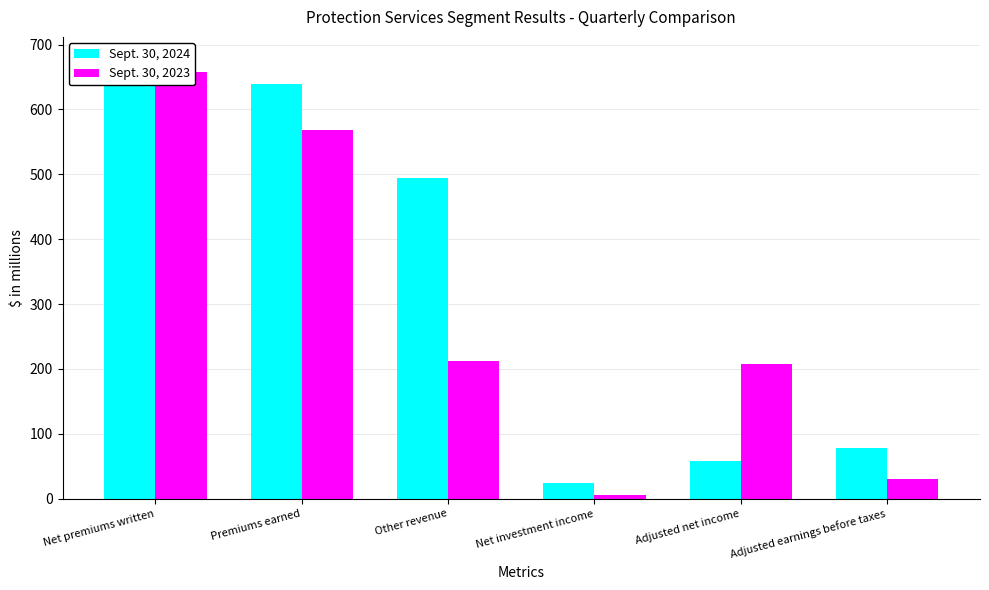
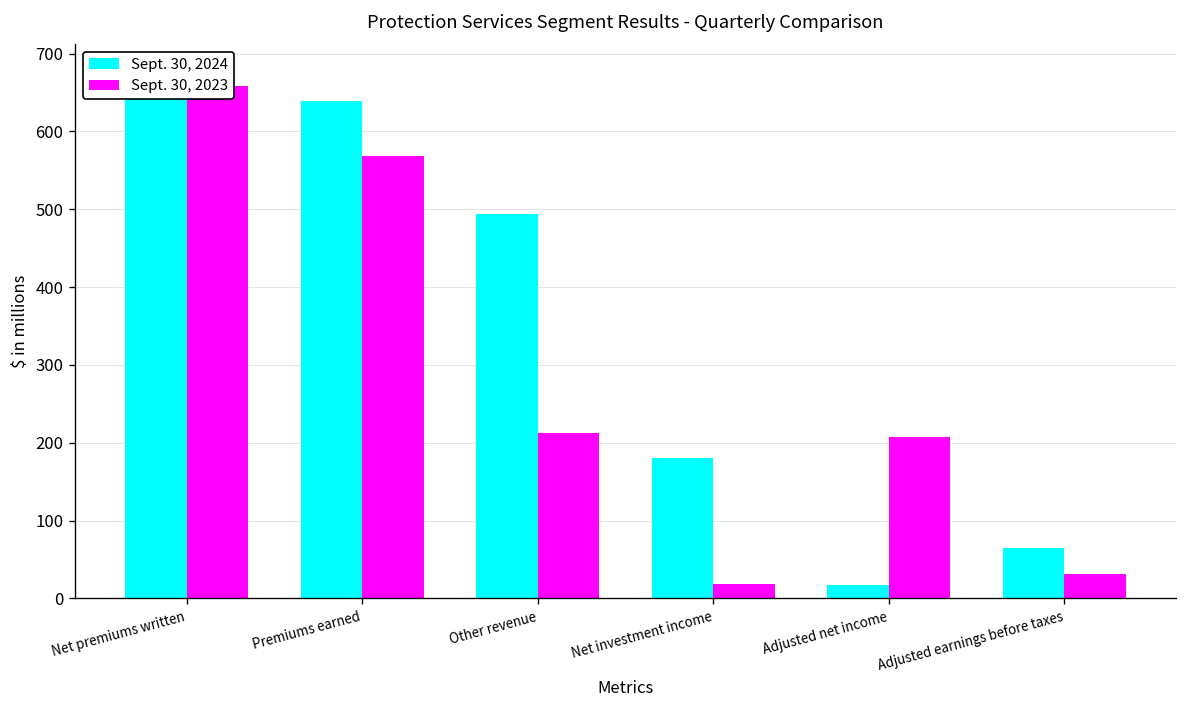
Sept. 30, 2024, Net investment income: 20 -> 180
Sept. 30, 2023, Net investment income: 10 -> 20
Sept. 30, 2024, Adjusted net income: 60 -> 20
Sept. 30, 2024, Adjusted earnings before taxes: 80 -> 70
